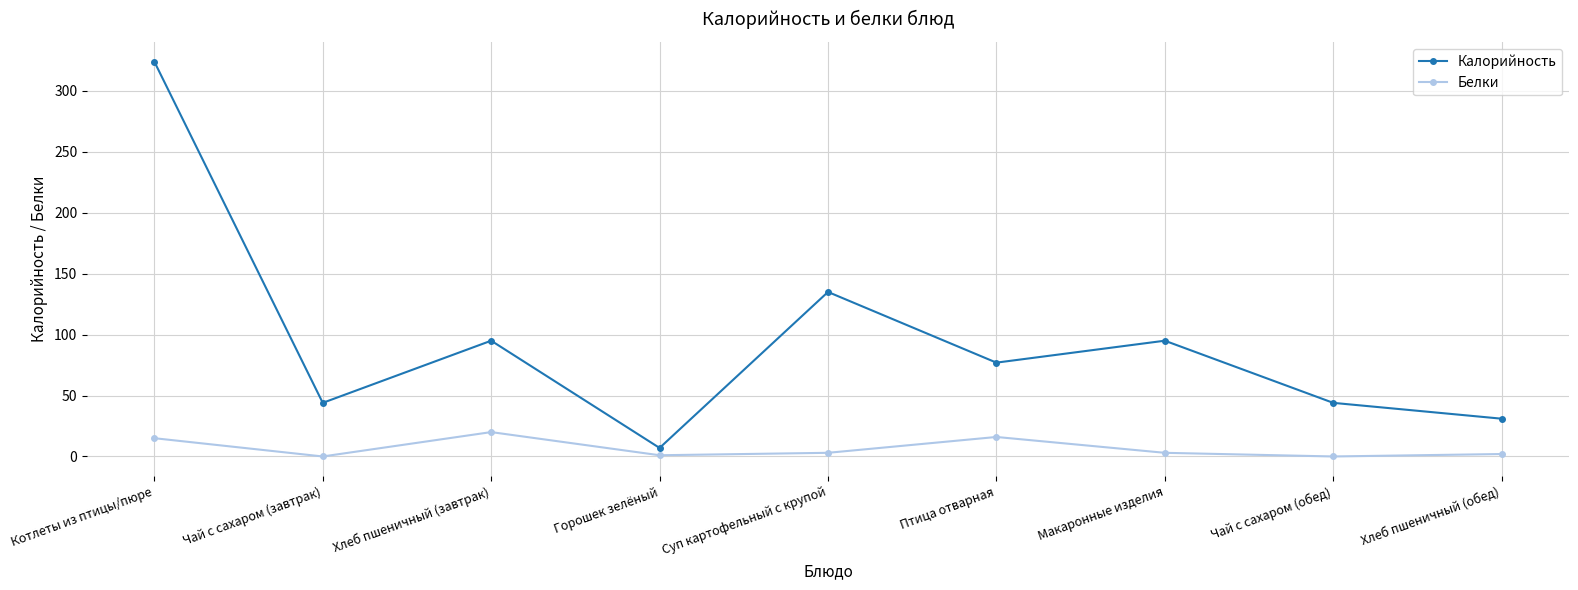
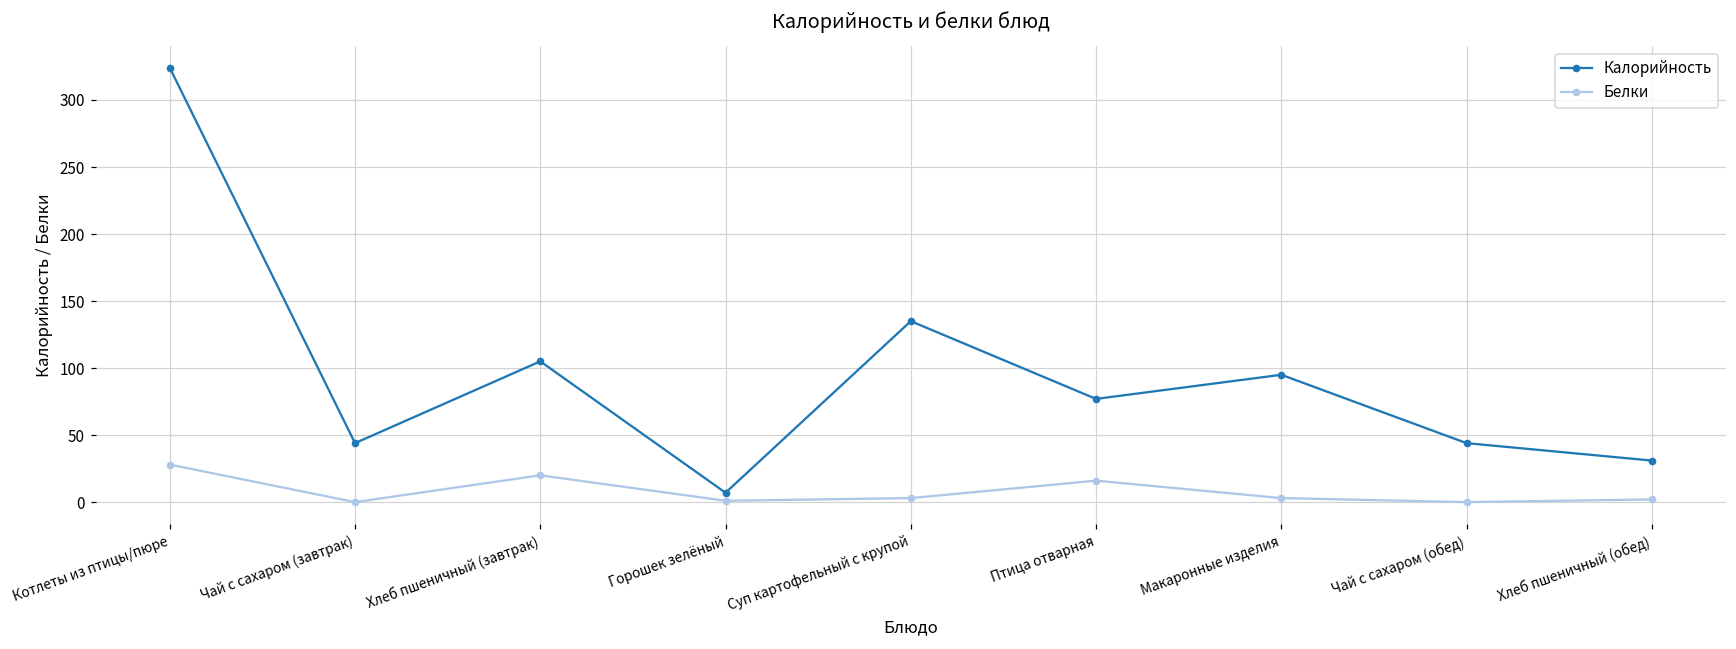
Белки, Котлеты из птицы/пюре: 15 -> 28
Калорийность, Хлеб пшеничный (завтрак): 95 -> 105
